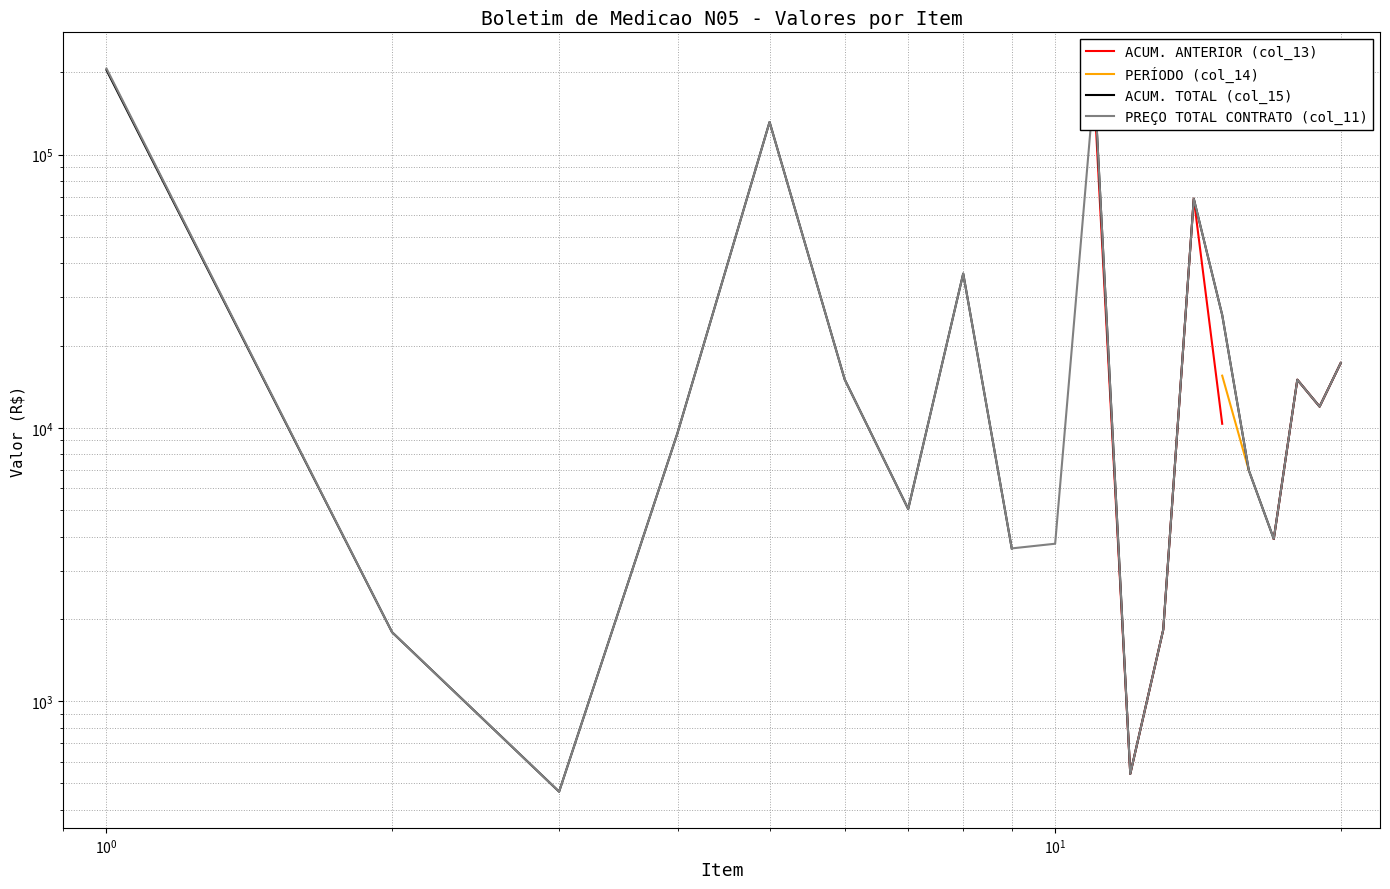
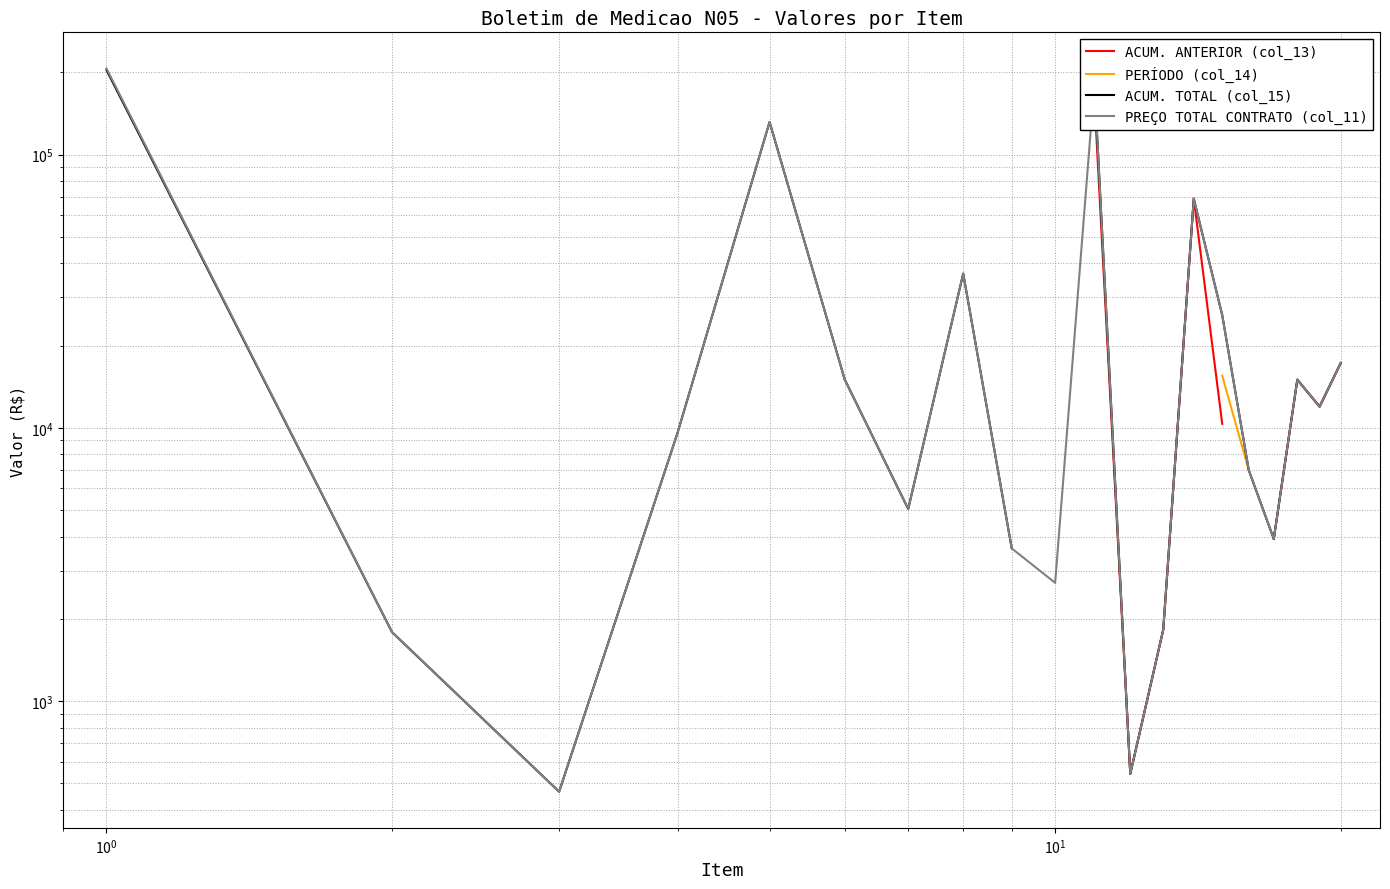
PREÇO TOTAL CONTRATO (col_11), 10^1: 3800 -> 2700
